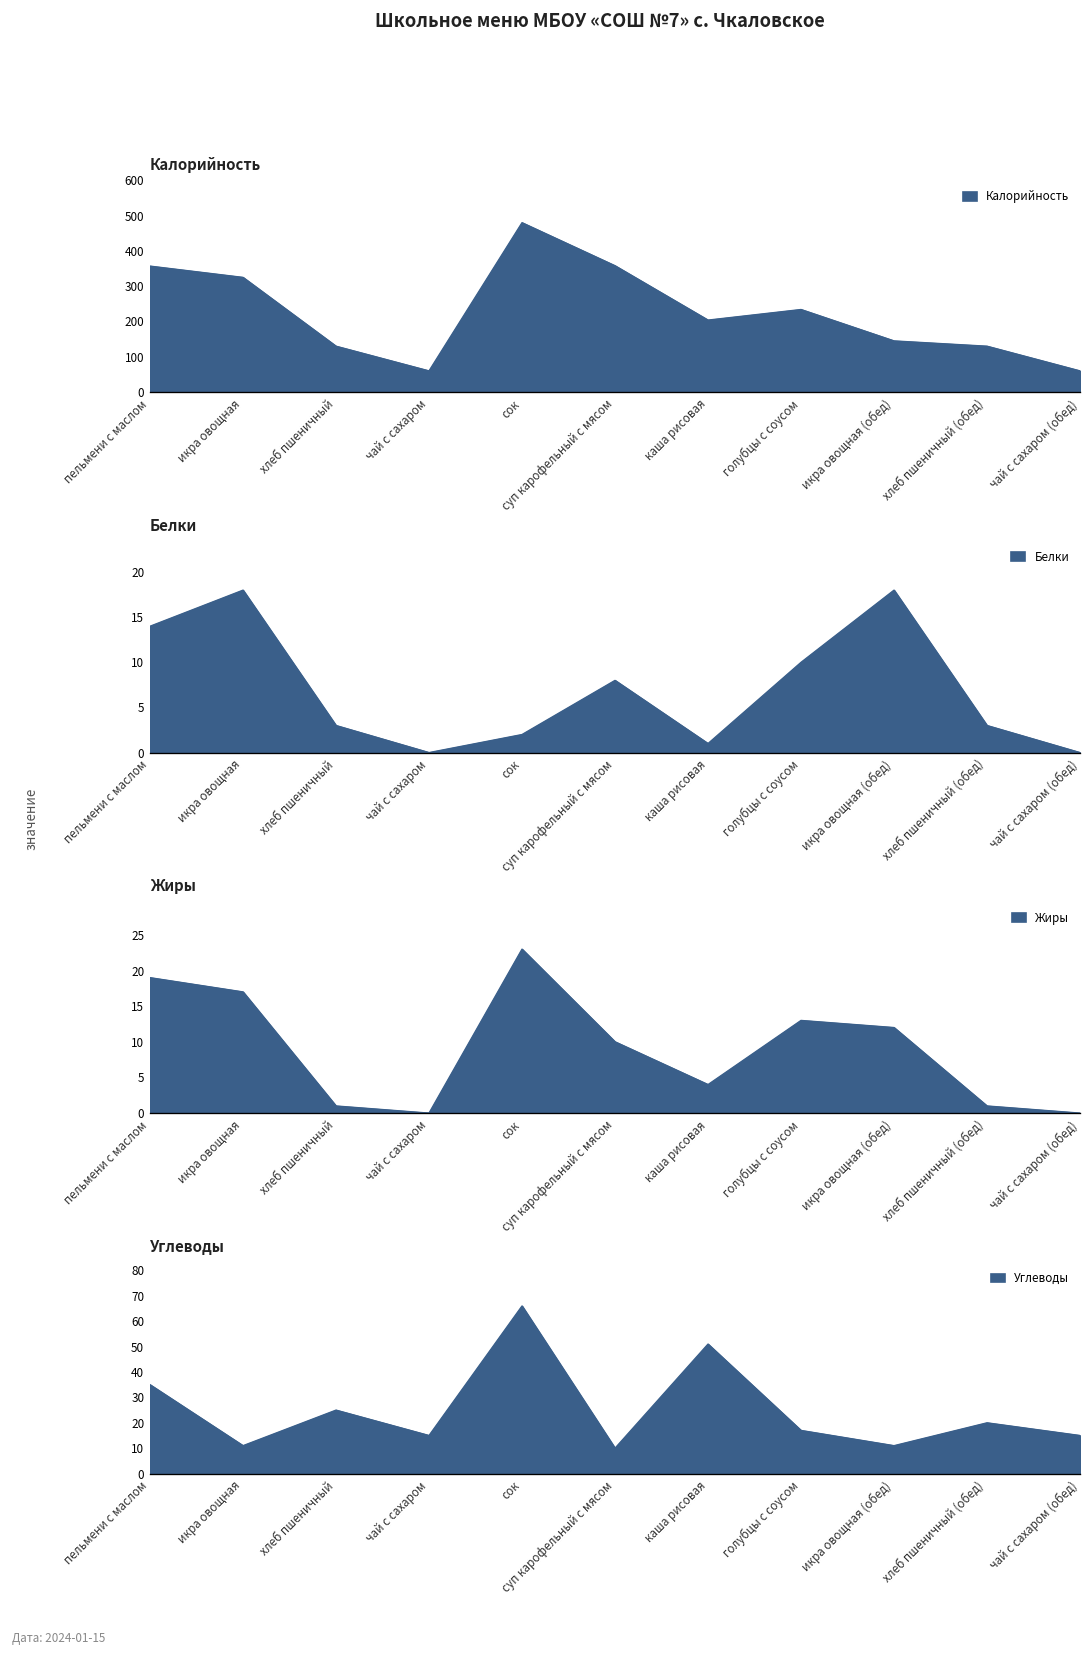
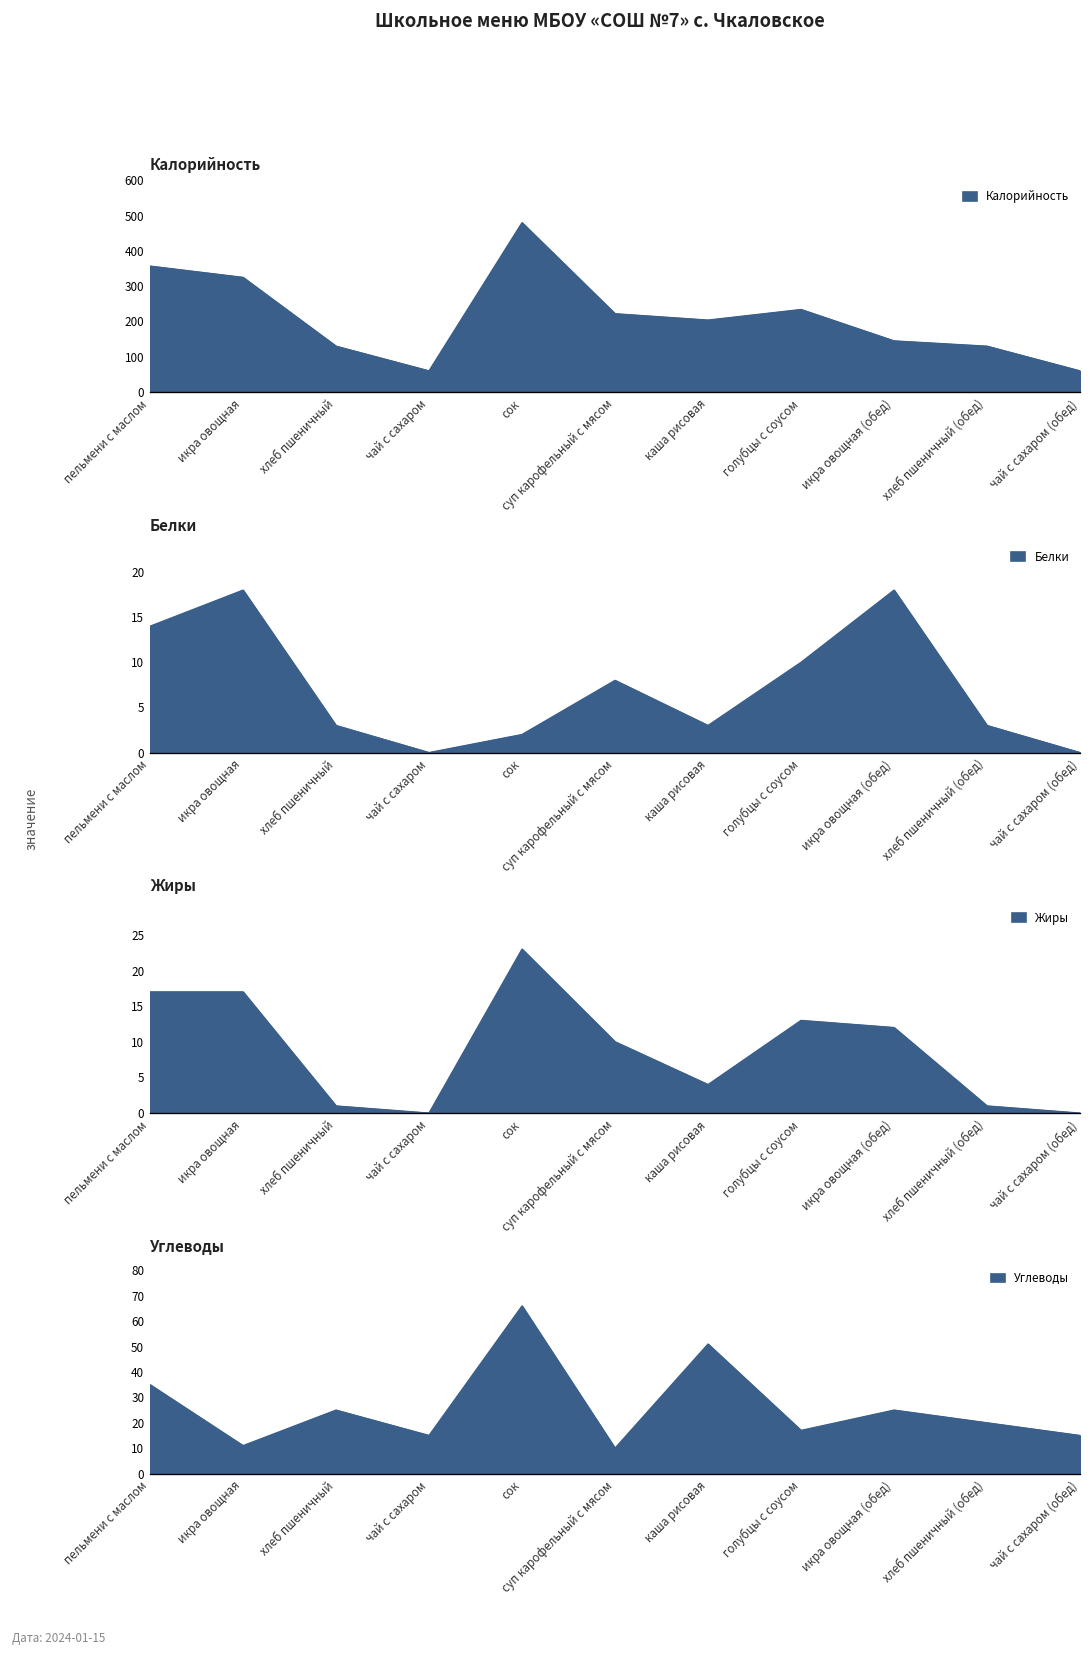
Калорийность, суп карофельный с мясом: 360 -> 220
Белки, каша рисовая: 1 -> 3
Жиры, пельмени с маслом: 19 -> 17
Углеводы, икра овощная (обед): 11 -> 25
